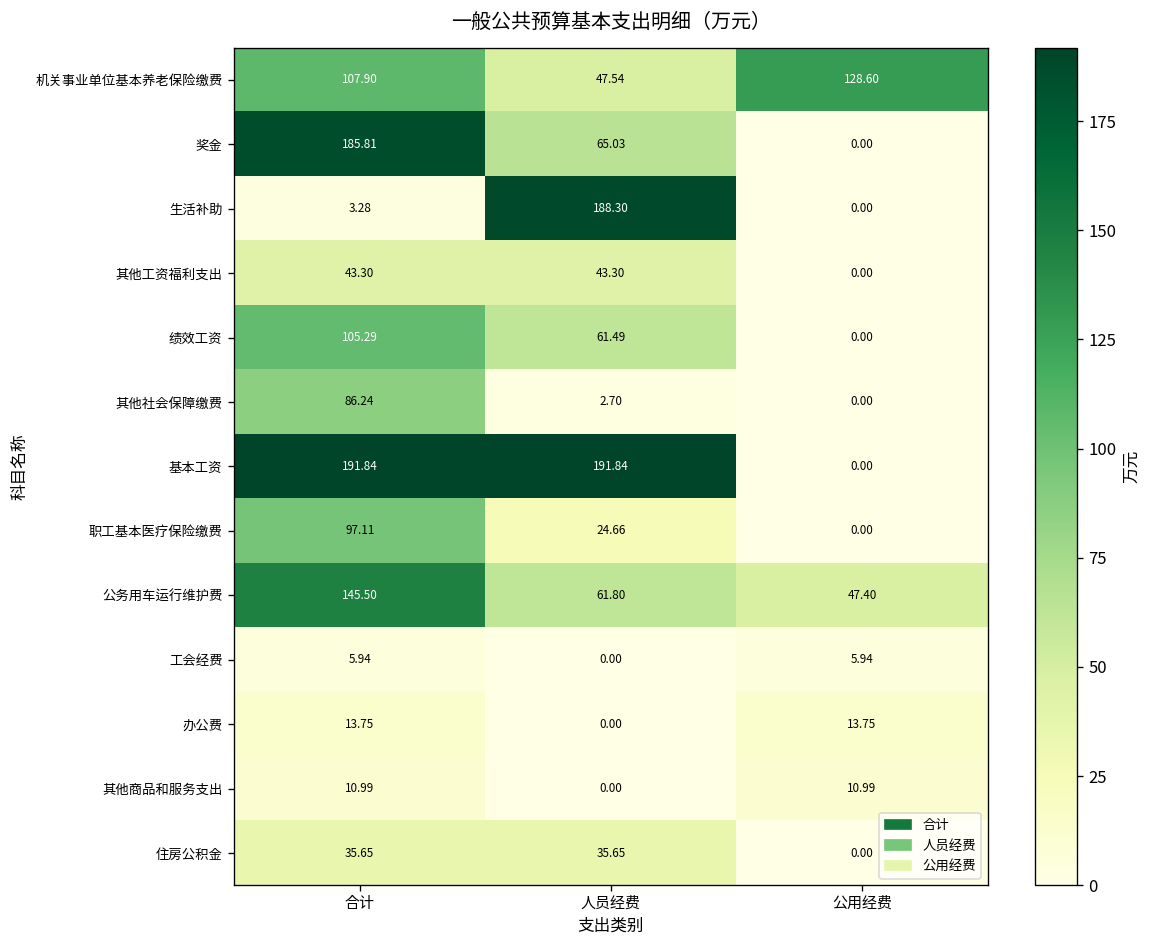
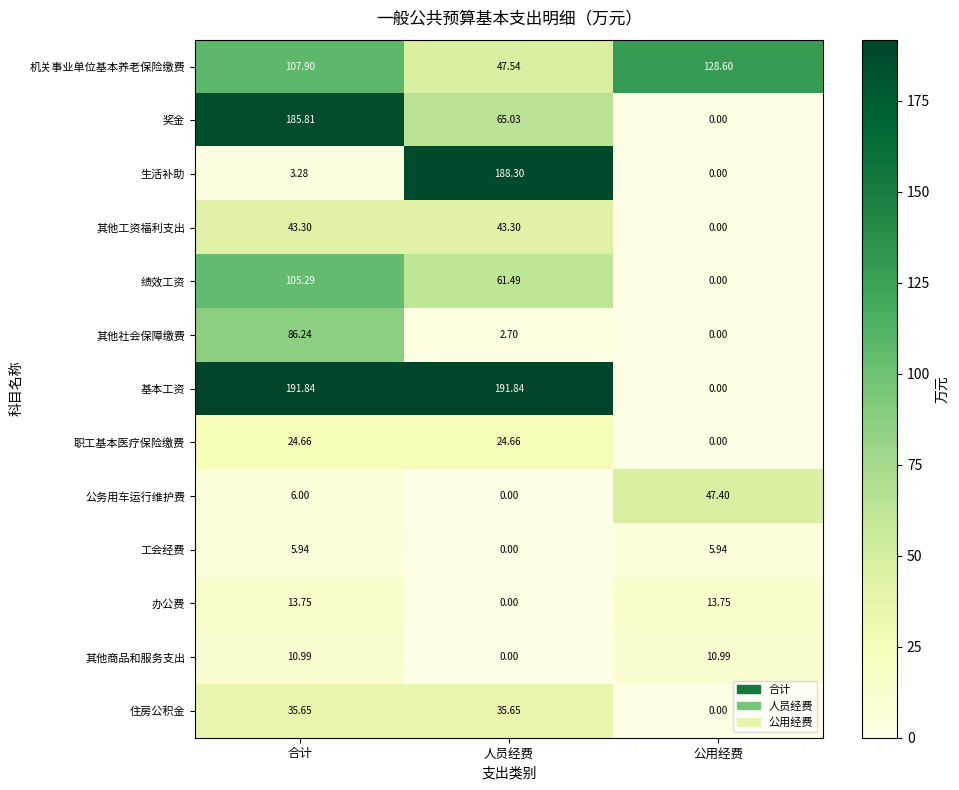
职工基本医疗保险缴费, 合计: 97.11 -> 24.66
公务用车运行维护费, 合计: 145.50 -> 6.00
公务用车运行维护费, 人员经费: 61.80 -> 0.00
